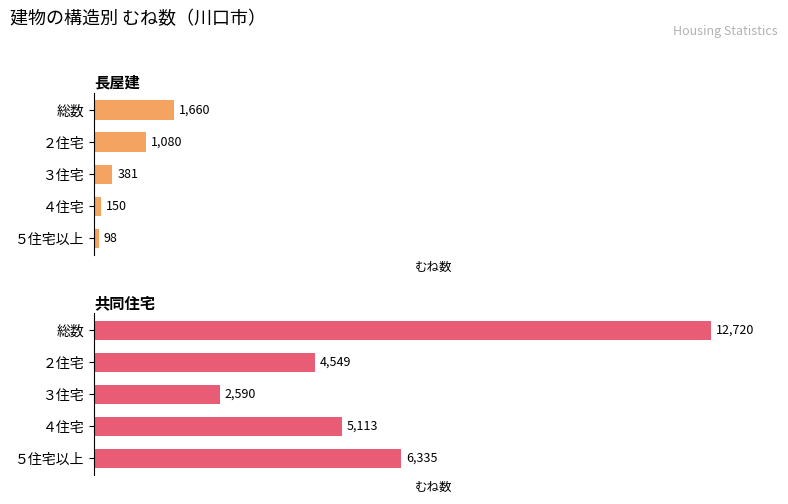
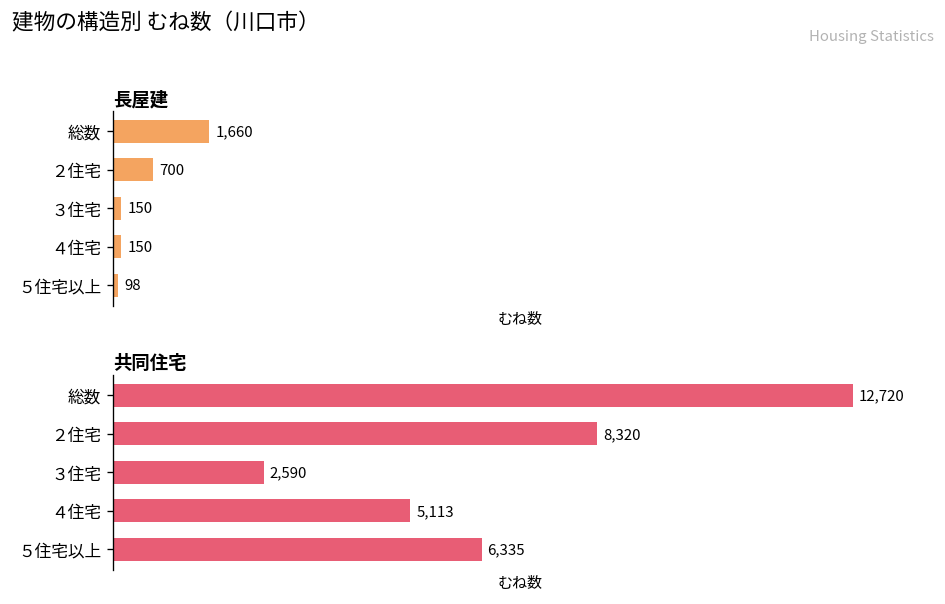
長屋建, ２住宅: 1,080 -> 700
長屋建, ３住宅: 381 -> 150
共同住宅, ２住宅: 4,549 -> 8,320
